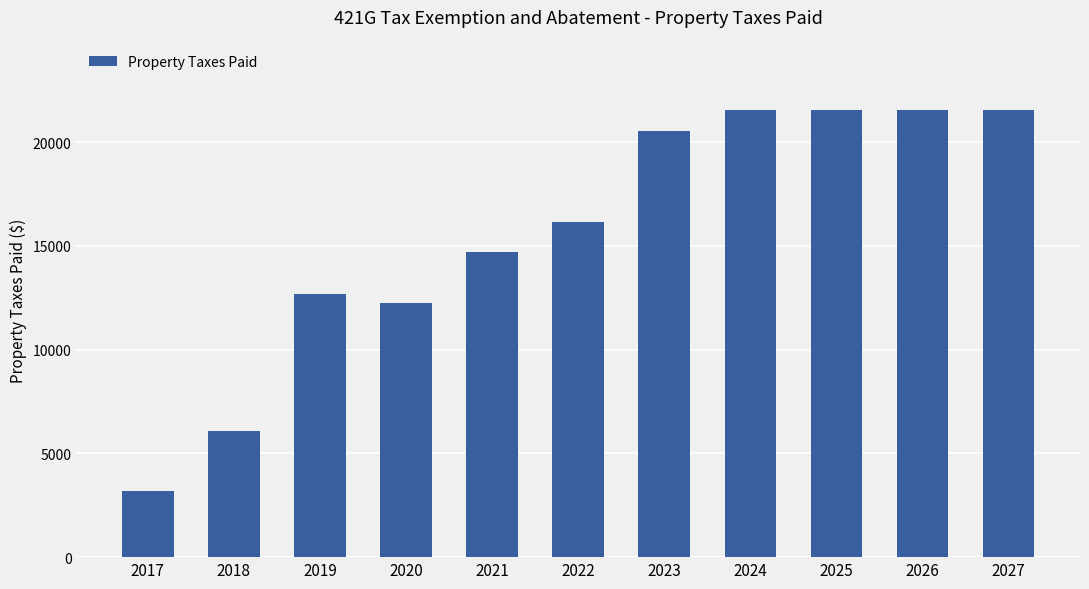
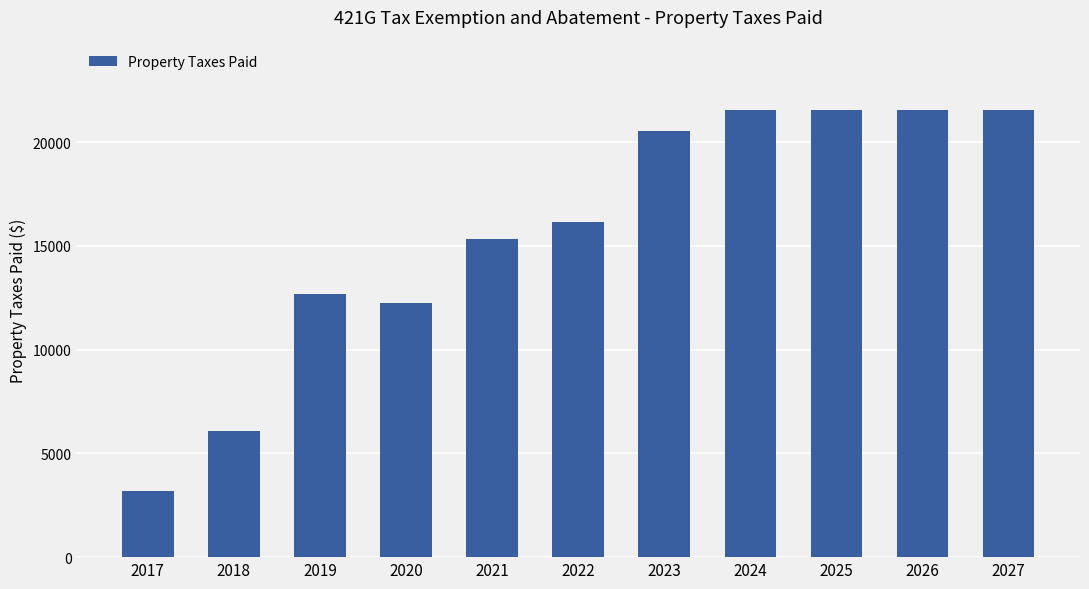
2021: 14700 -> 15300
